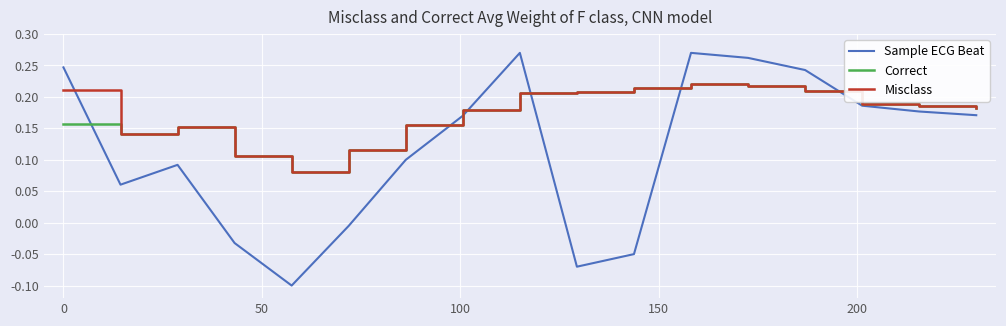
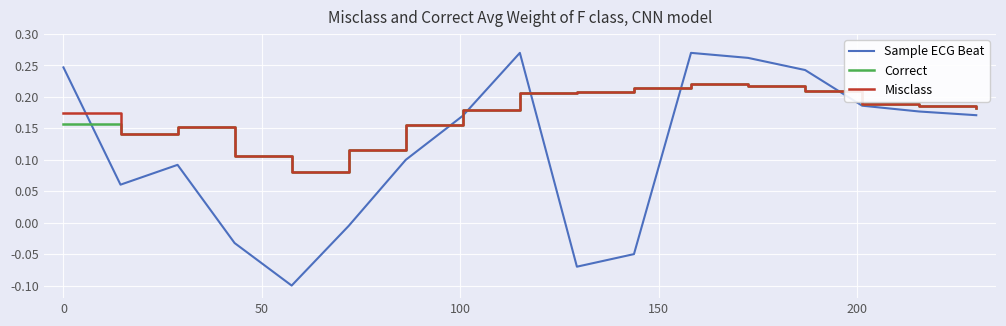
Misclass, 0: 0.21 -> 0.17
